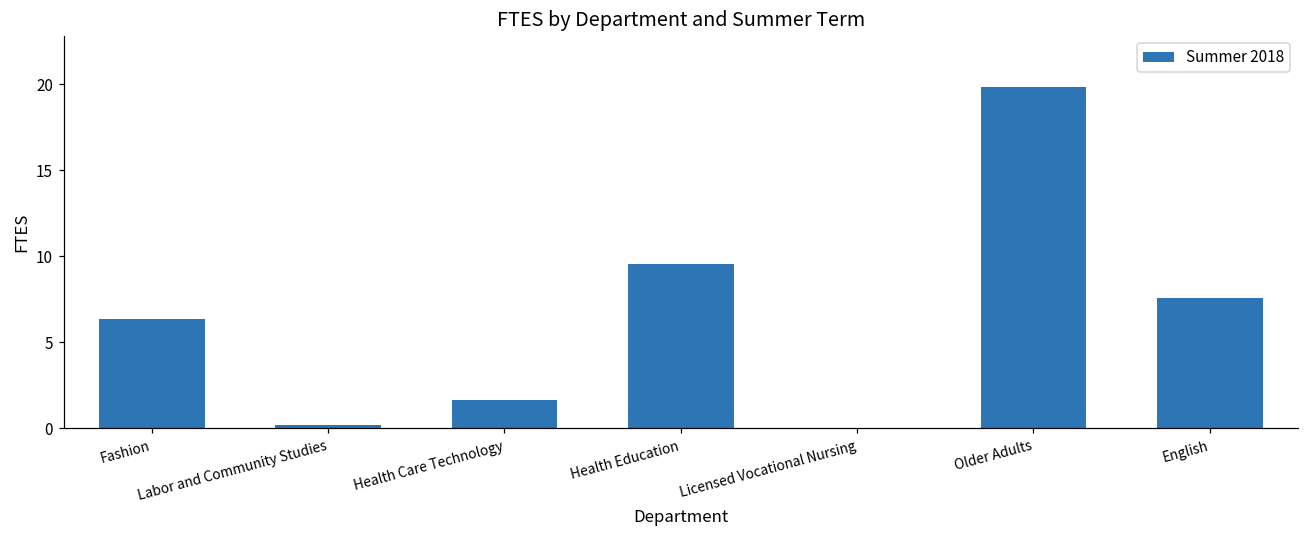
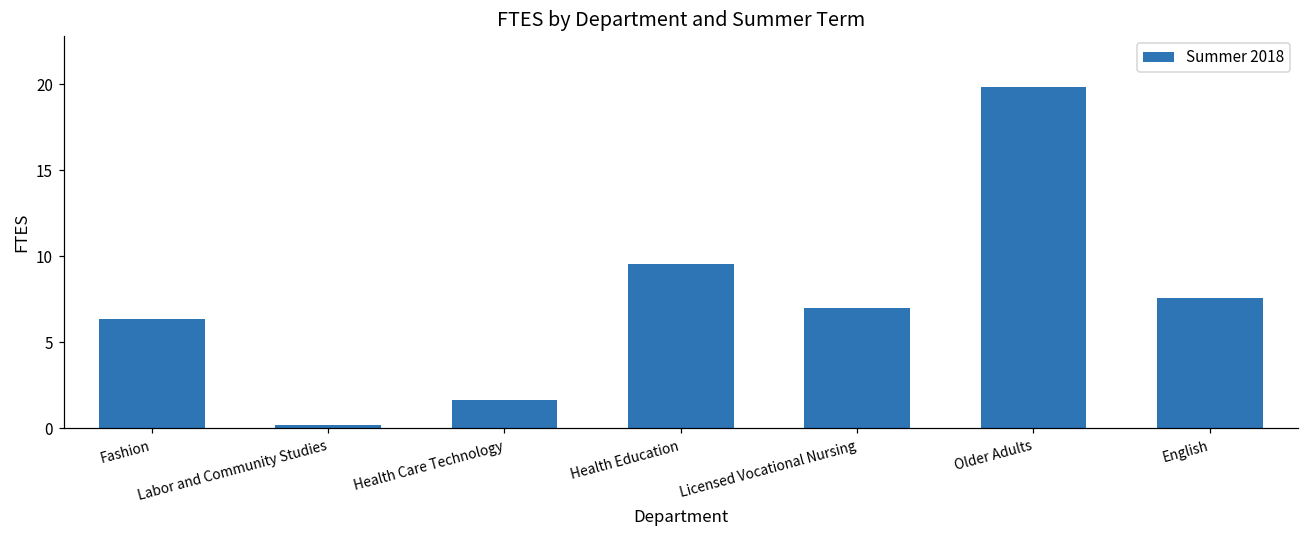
Licensed Vocational Nursing: 0 -> 7
